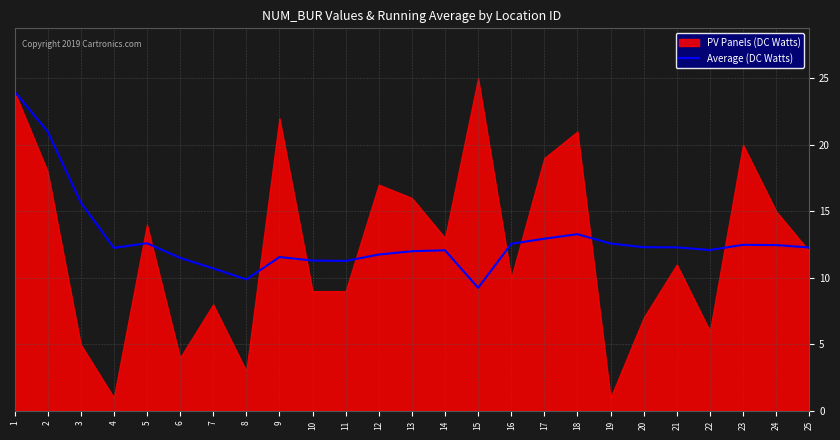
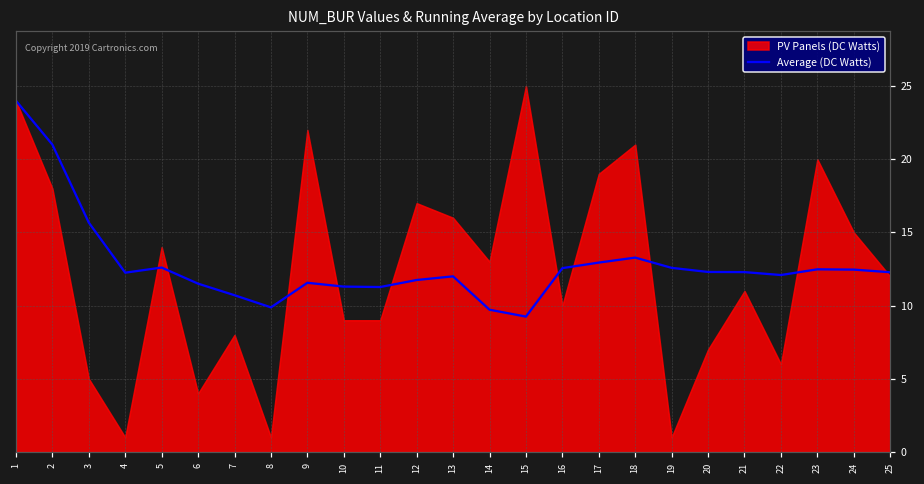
PV Panels (DC Watts), 8: 3 -> 1
Average (DC Watts), 14: 12.1 -> 9.7
